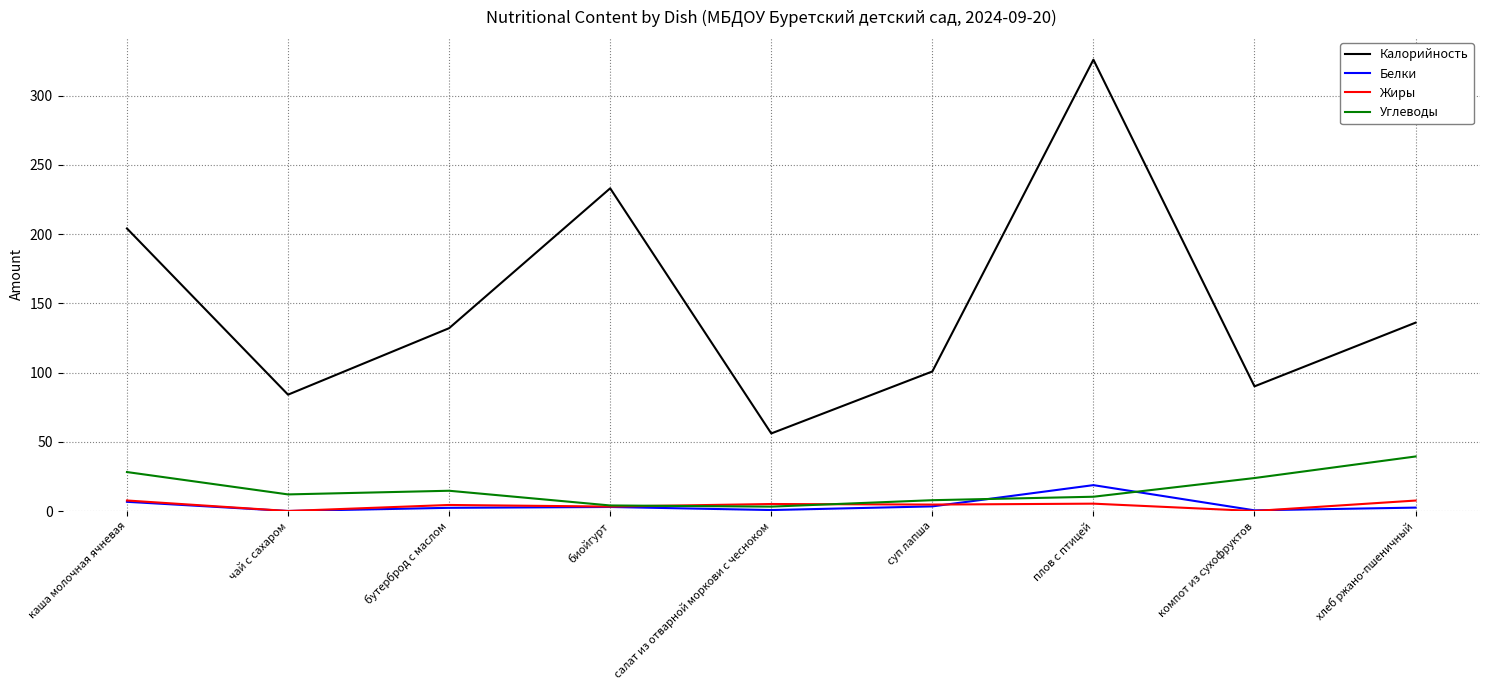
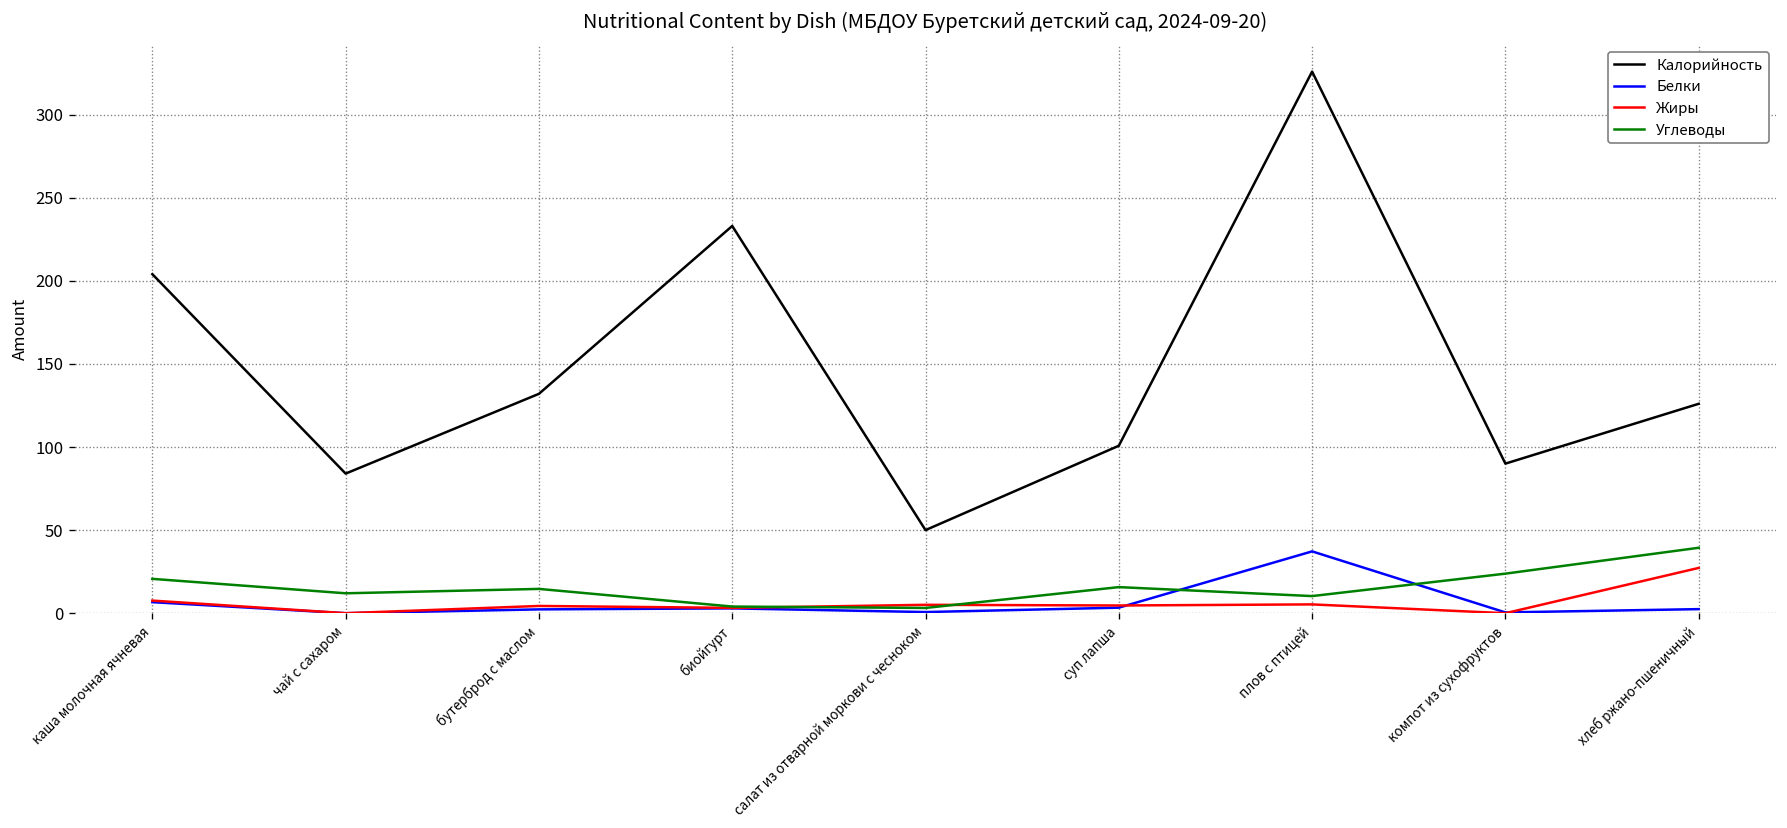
Углеводы, каша молочная ячневая: 28 -> 21
Калорийность, салат из отварной моркови с чесноком: 56 -> 50
Углеводы, суп лапша: 8 -> 16
Белки, плов с птицей: 19 -> 37
Калорийность, хлеб ржано-пшеничный: 136 -> 126
Жиры, хлеб ржано-пшеничный: 8 -> 27
